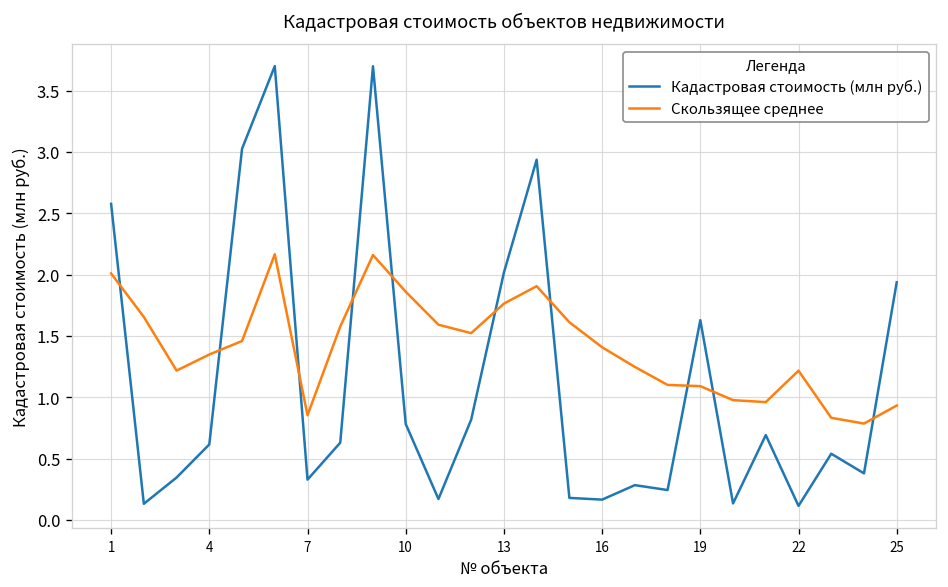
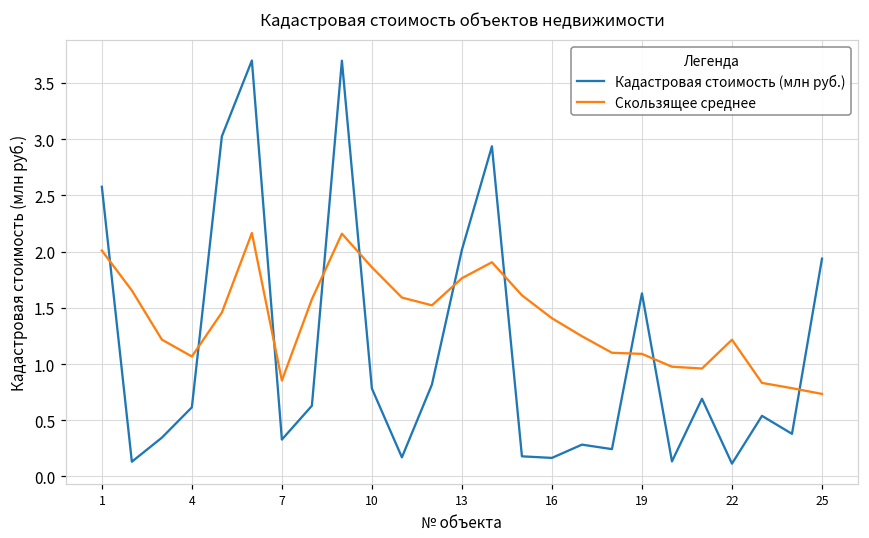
Скользящее среднее, 4: 1.35 -> 1.07
Скользящее среднее, 25: 0.93 -> 0.73
